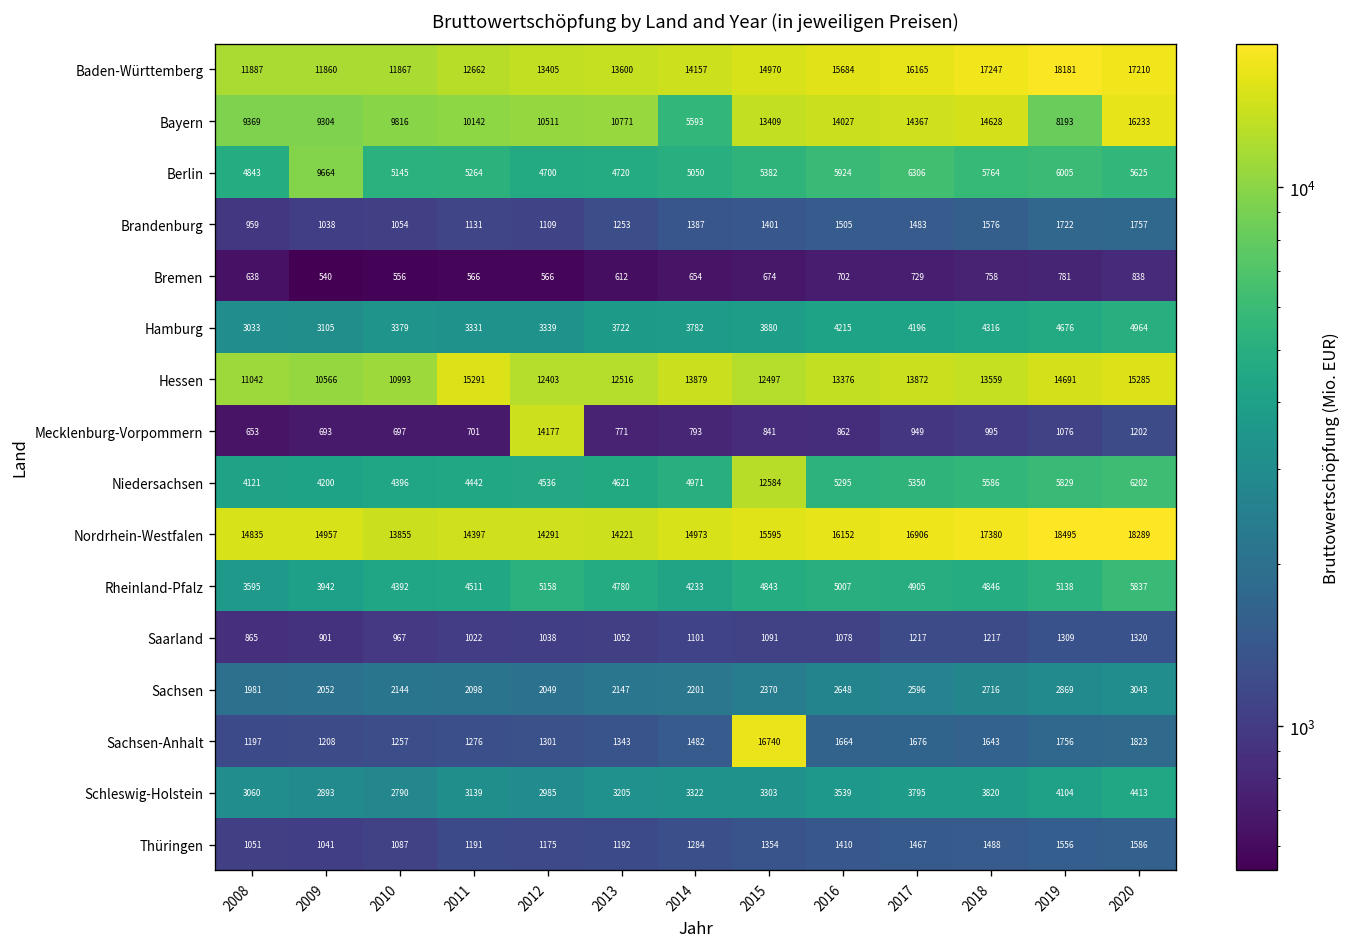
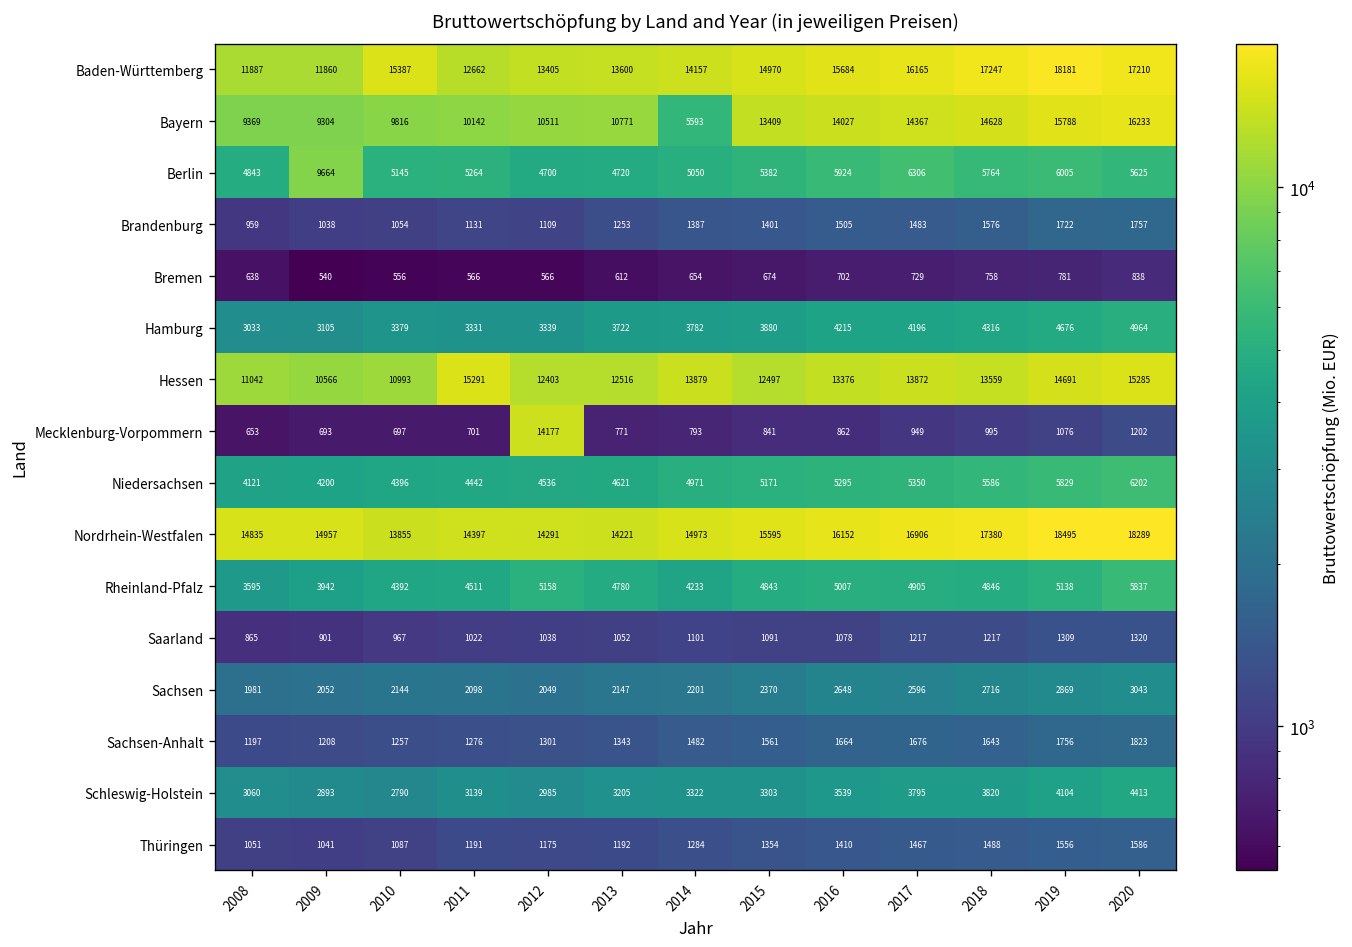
Baden-Württemberg, 2010: 11867 -> 15387
Bayern, 2019: 8193 -> 15788
Niedersachsen, 2015: 12584 -> 5171
Sachsen-Anhalt, 2015: 16740 -> 1561
